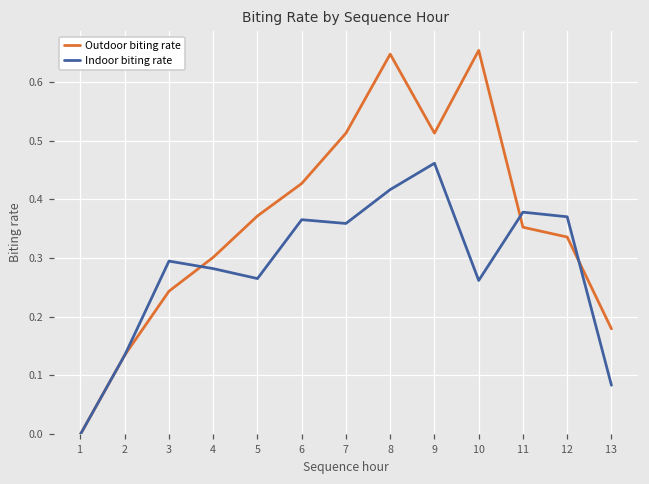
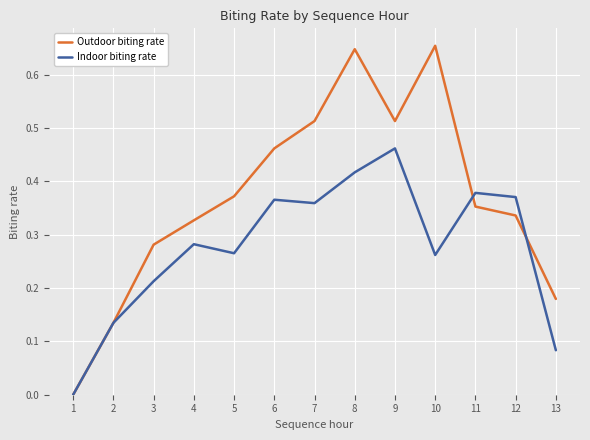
Outdoor biting rate, 3: 0.24 -> 0.28
Indoor biting rate, 3: 0.29 -> 0.21
Outdoor biting rate, 4: 0.30 -> 0.33
Outdoor biting rate, 6: 0.43 -> 0.46
